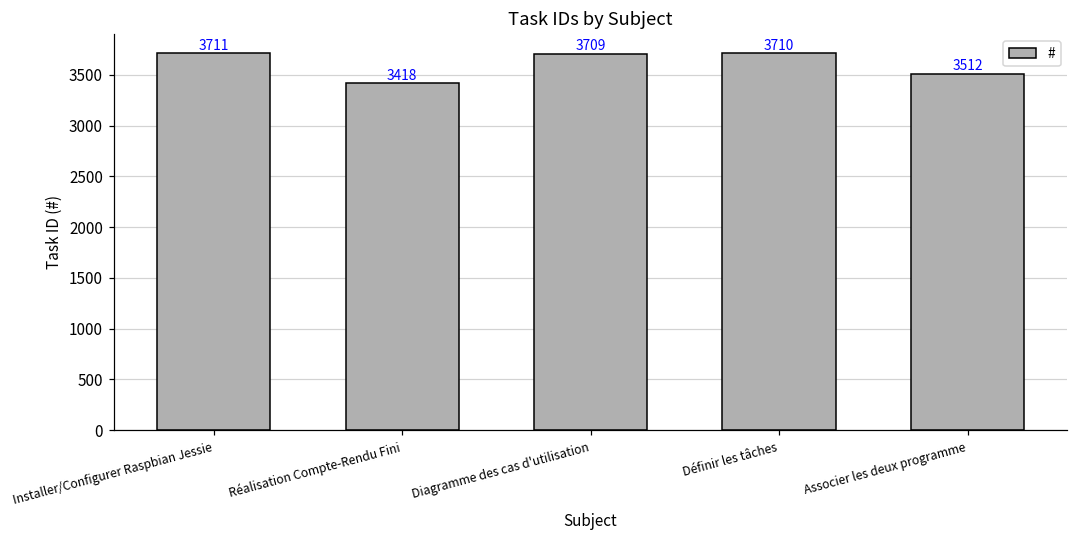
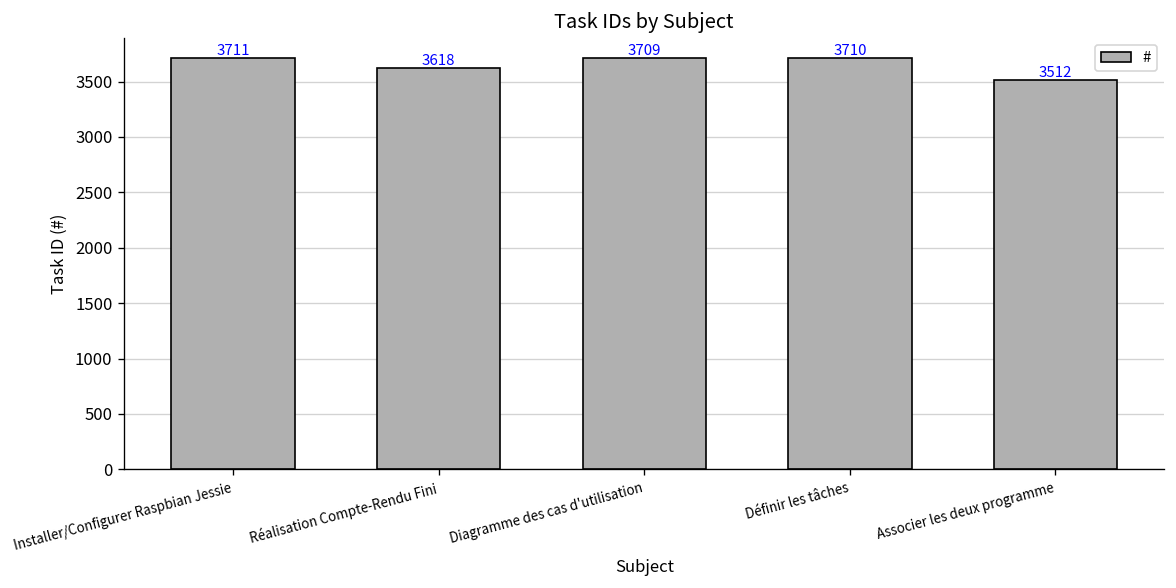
Réalisation Compte-Rendu Fini: 3418 -> 3618
